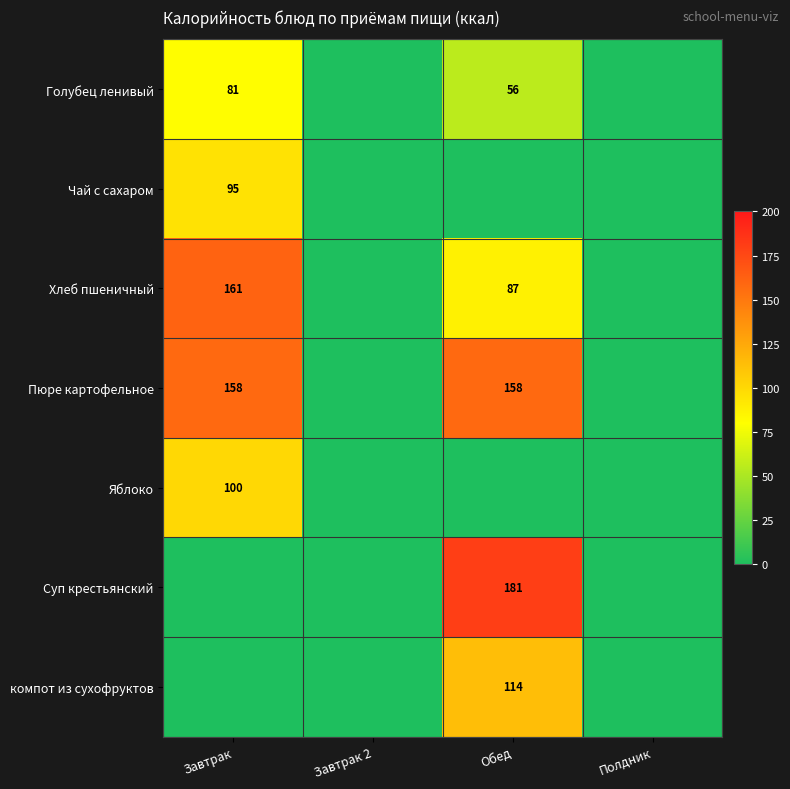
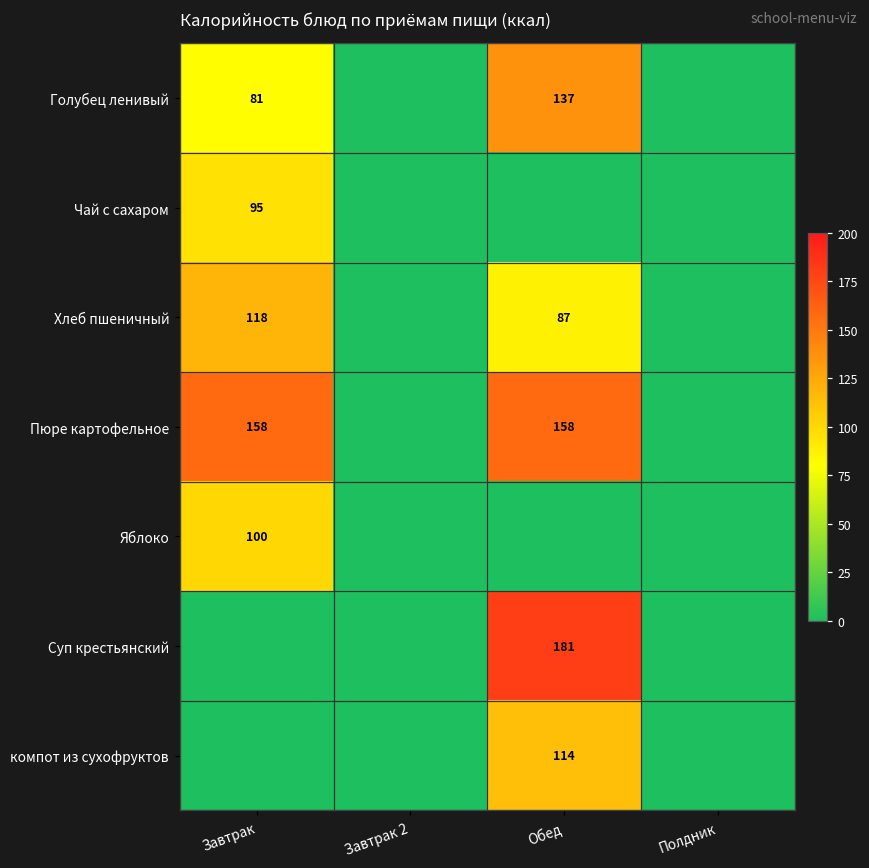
Голубец ленивый, Обед: 56 -> 137
Хлеб пшеничный, Завтрак: 161 -> 118
